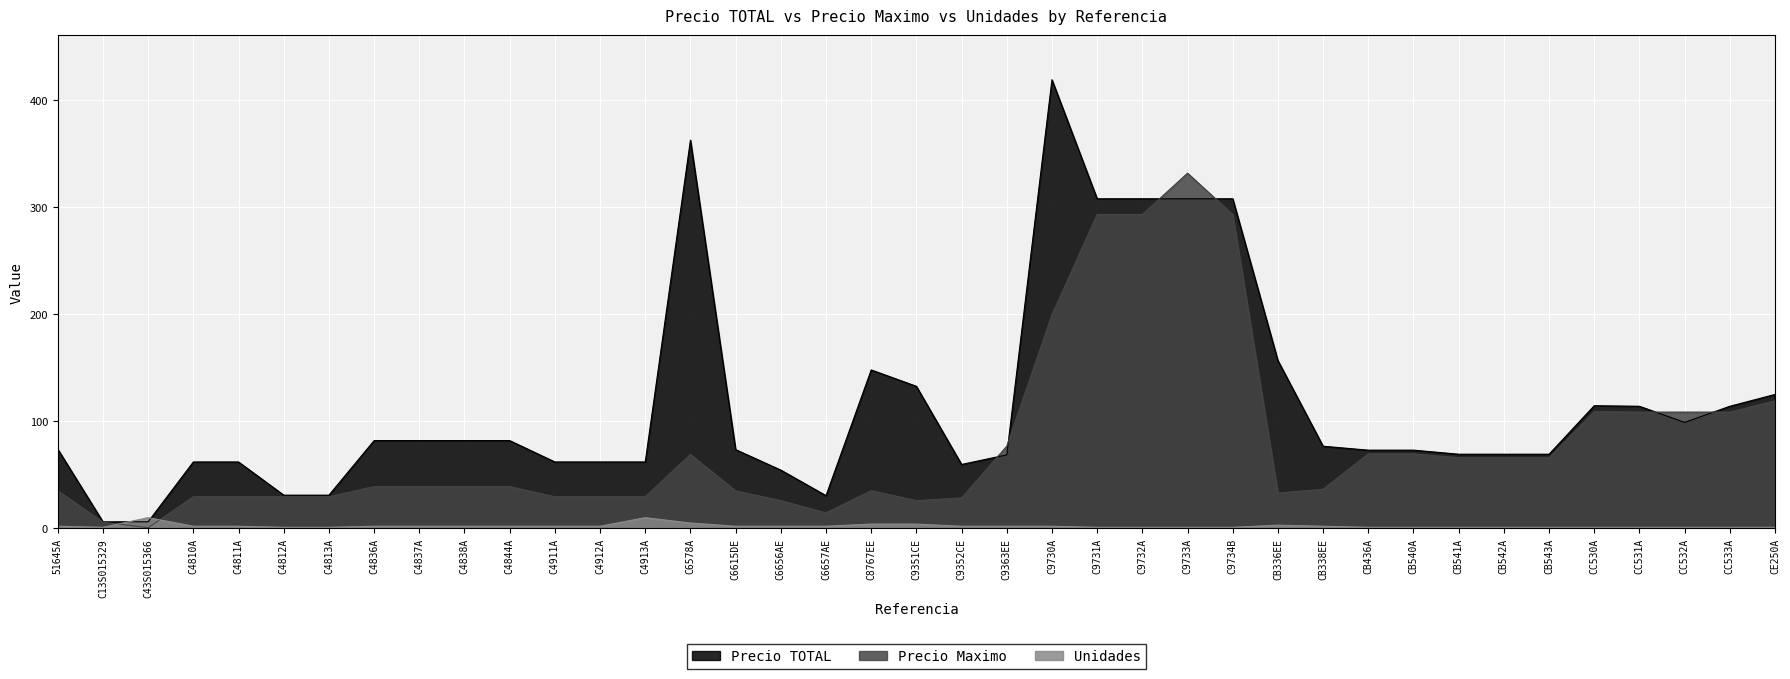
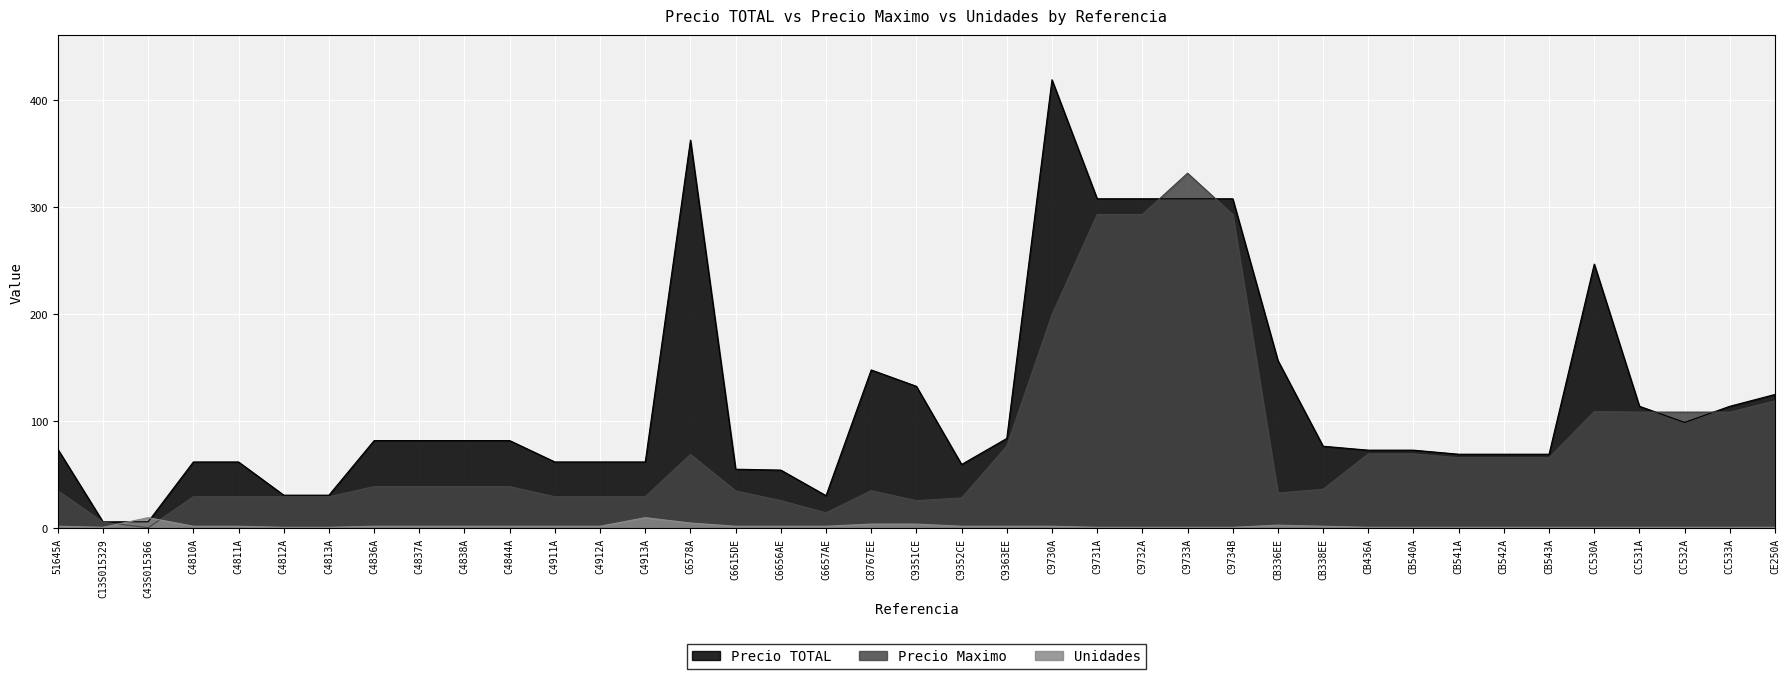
Precio TOTAL, C6615DE: 74 -> 55
Precio TOTAL, C9363EE: 69 -> 84
Precio TOTAL, CC530A: 114 -> 247
